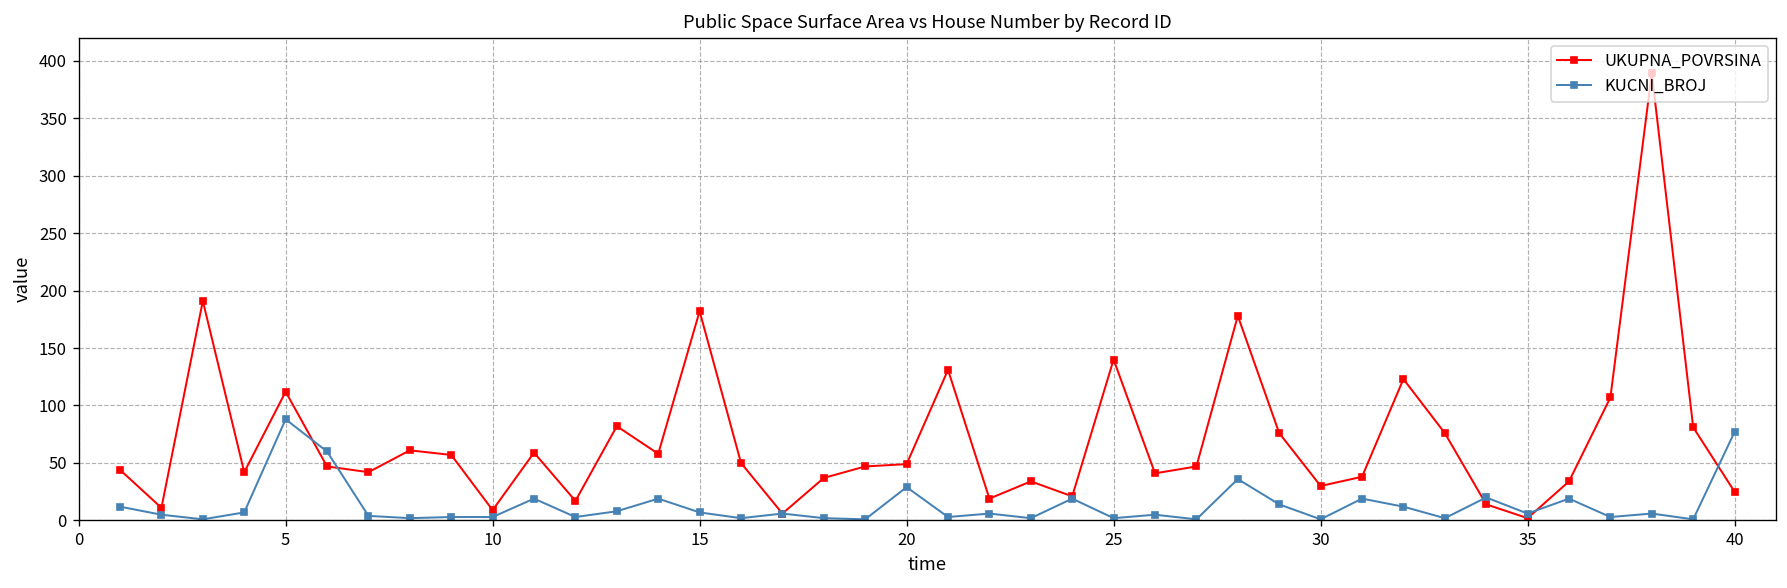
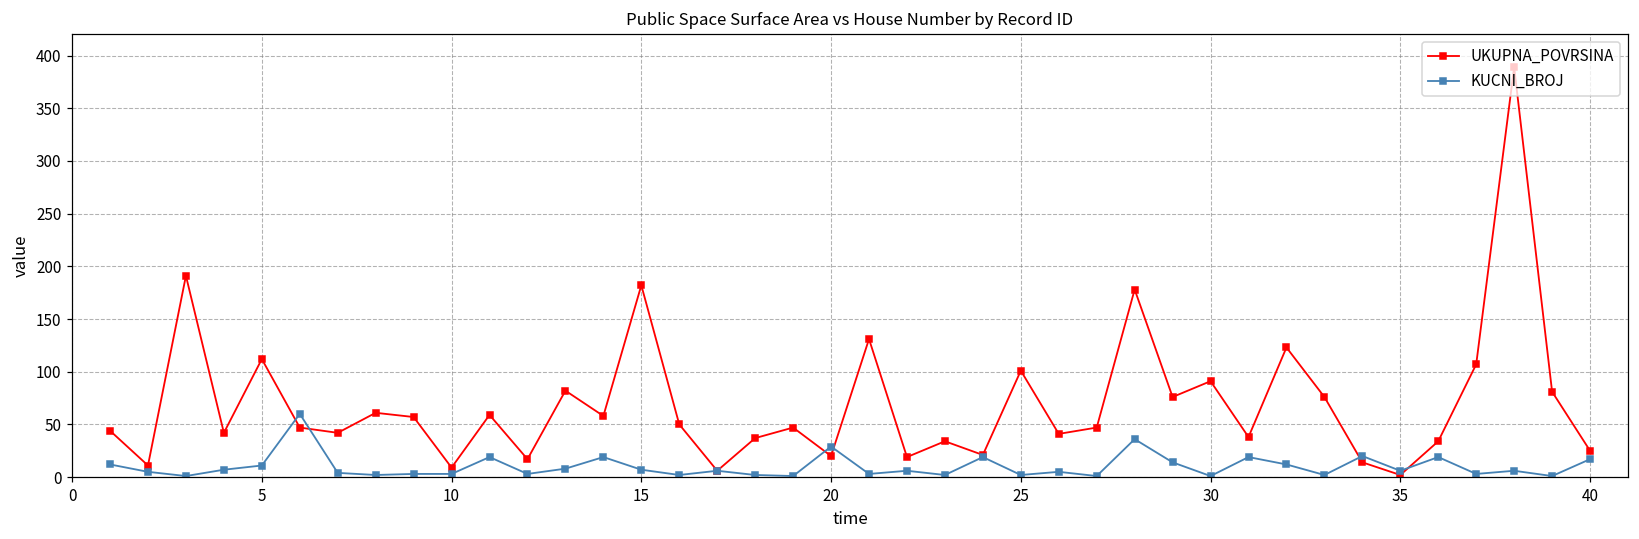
KUCNI_BROJ, 5: 90 -> 10
UKUPNA_POVRSINA, 20: 50 -> 20
UKUPNA_POVRSINA, 25: 140 -> 100
UKUPNA_POVRSINA, 30: 30 -> 90
KUCNI_BROJ, 40: 80 -> 20
